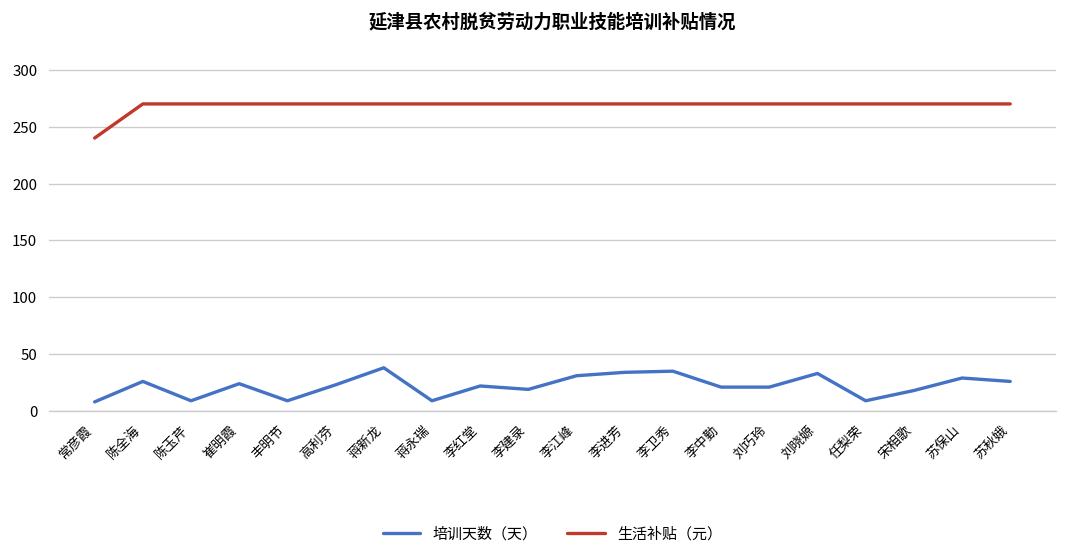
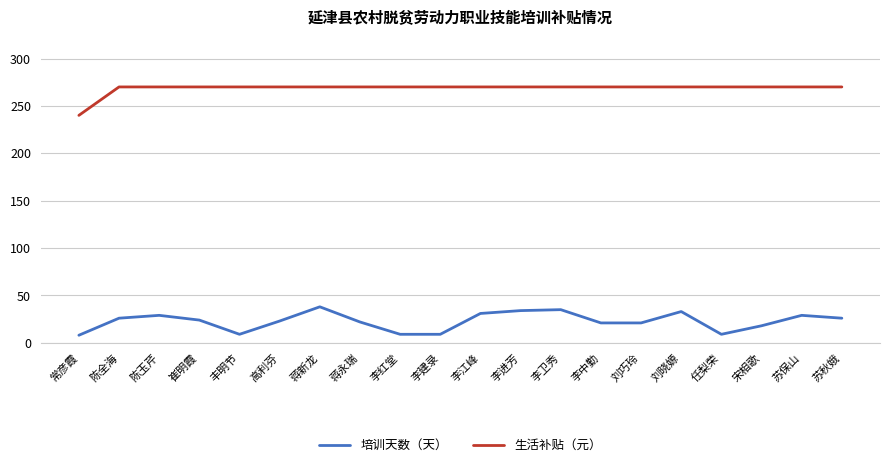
培训天数（天）, 陈玉芹: 10 -> 30
培训天数（天）, 蒋永瑞: 10 -> 20
培训天数（天）, 李红堂: 20 -> 10
培训天数（天）, 李建录: 20 -> 10
